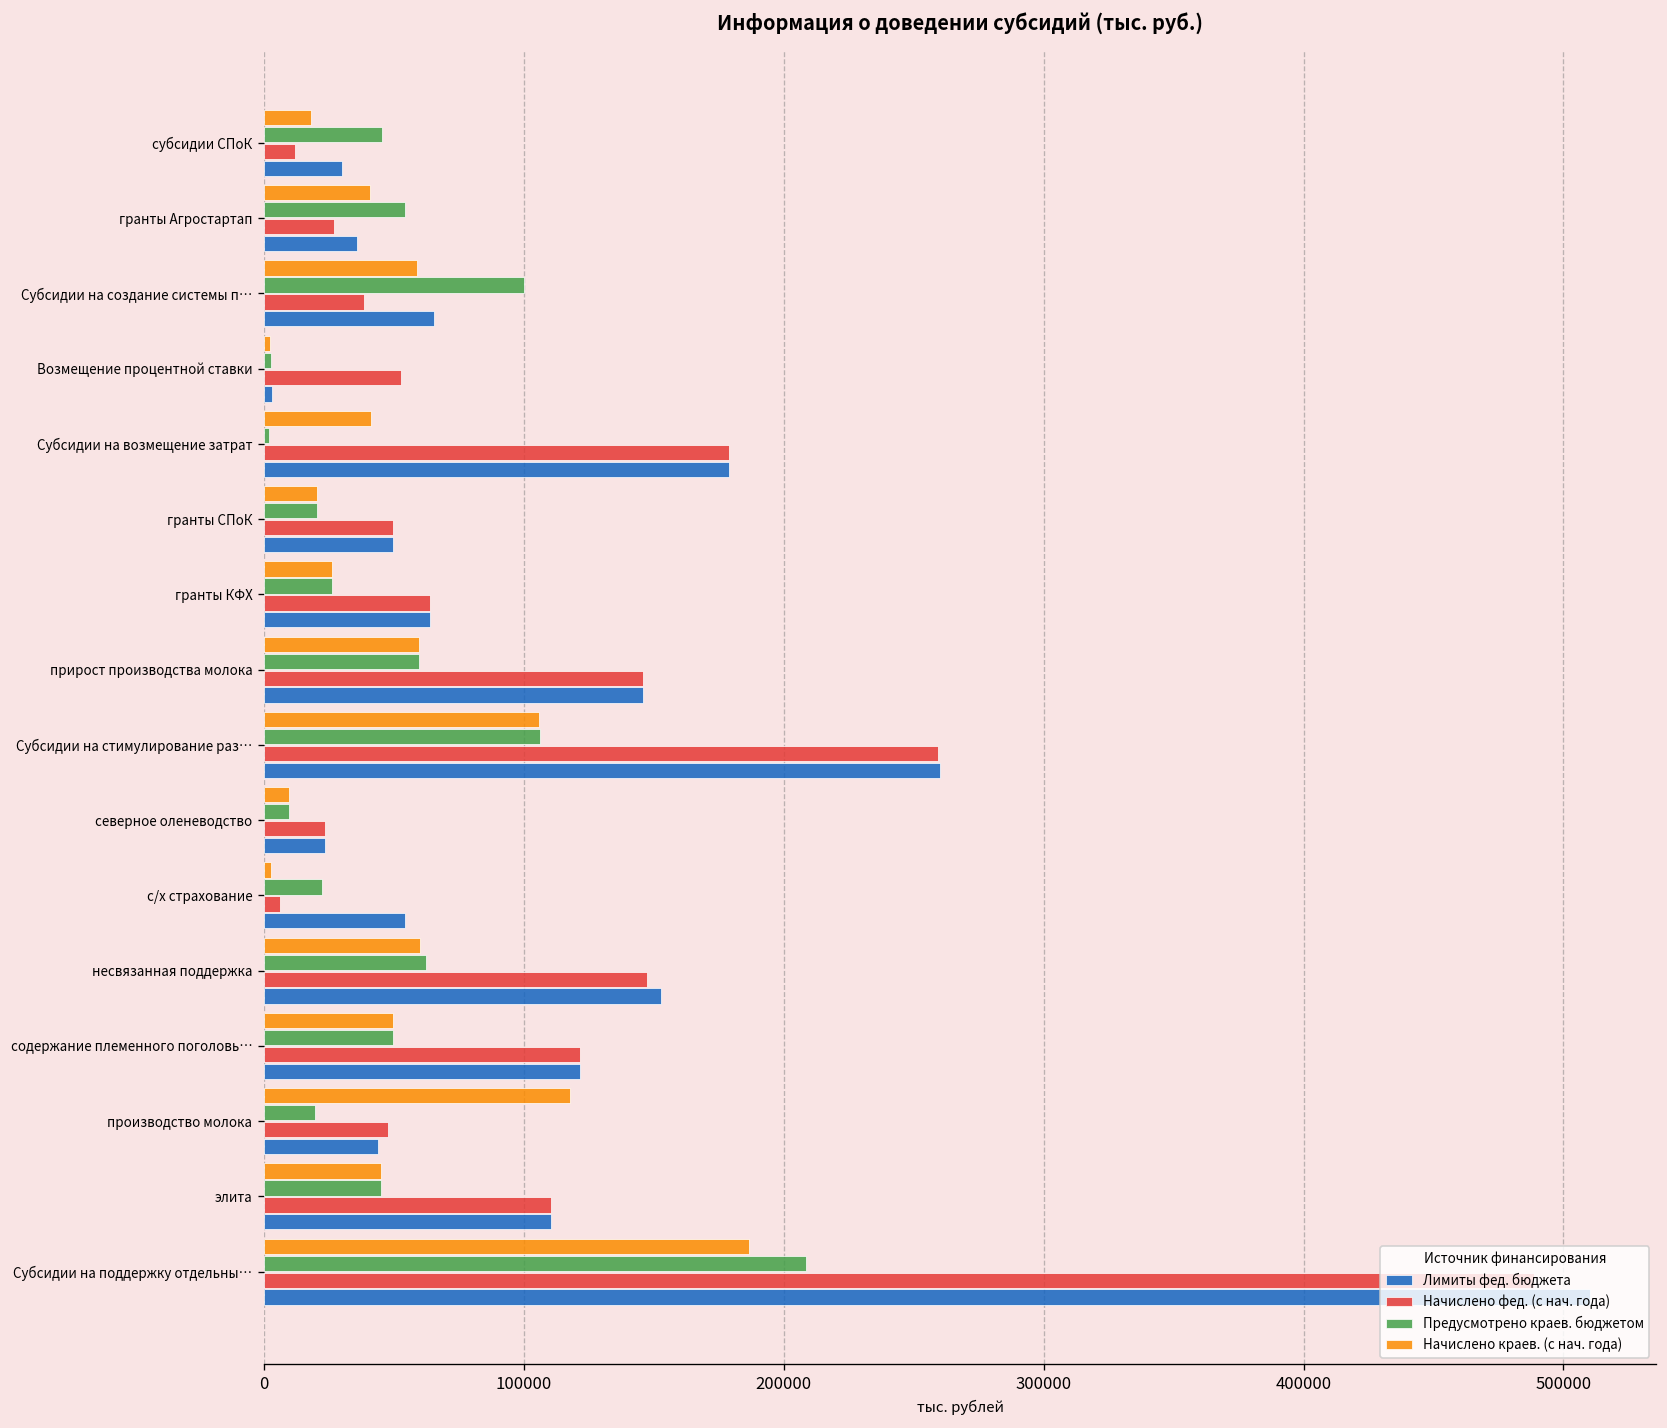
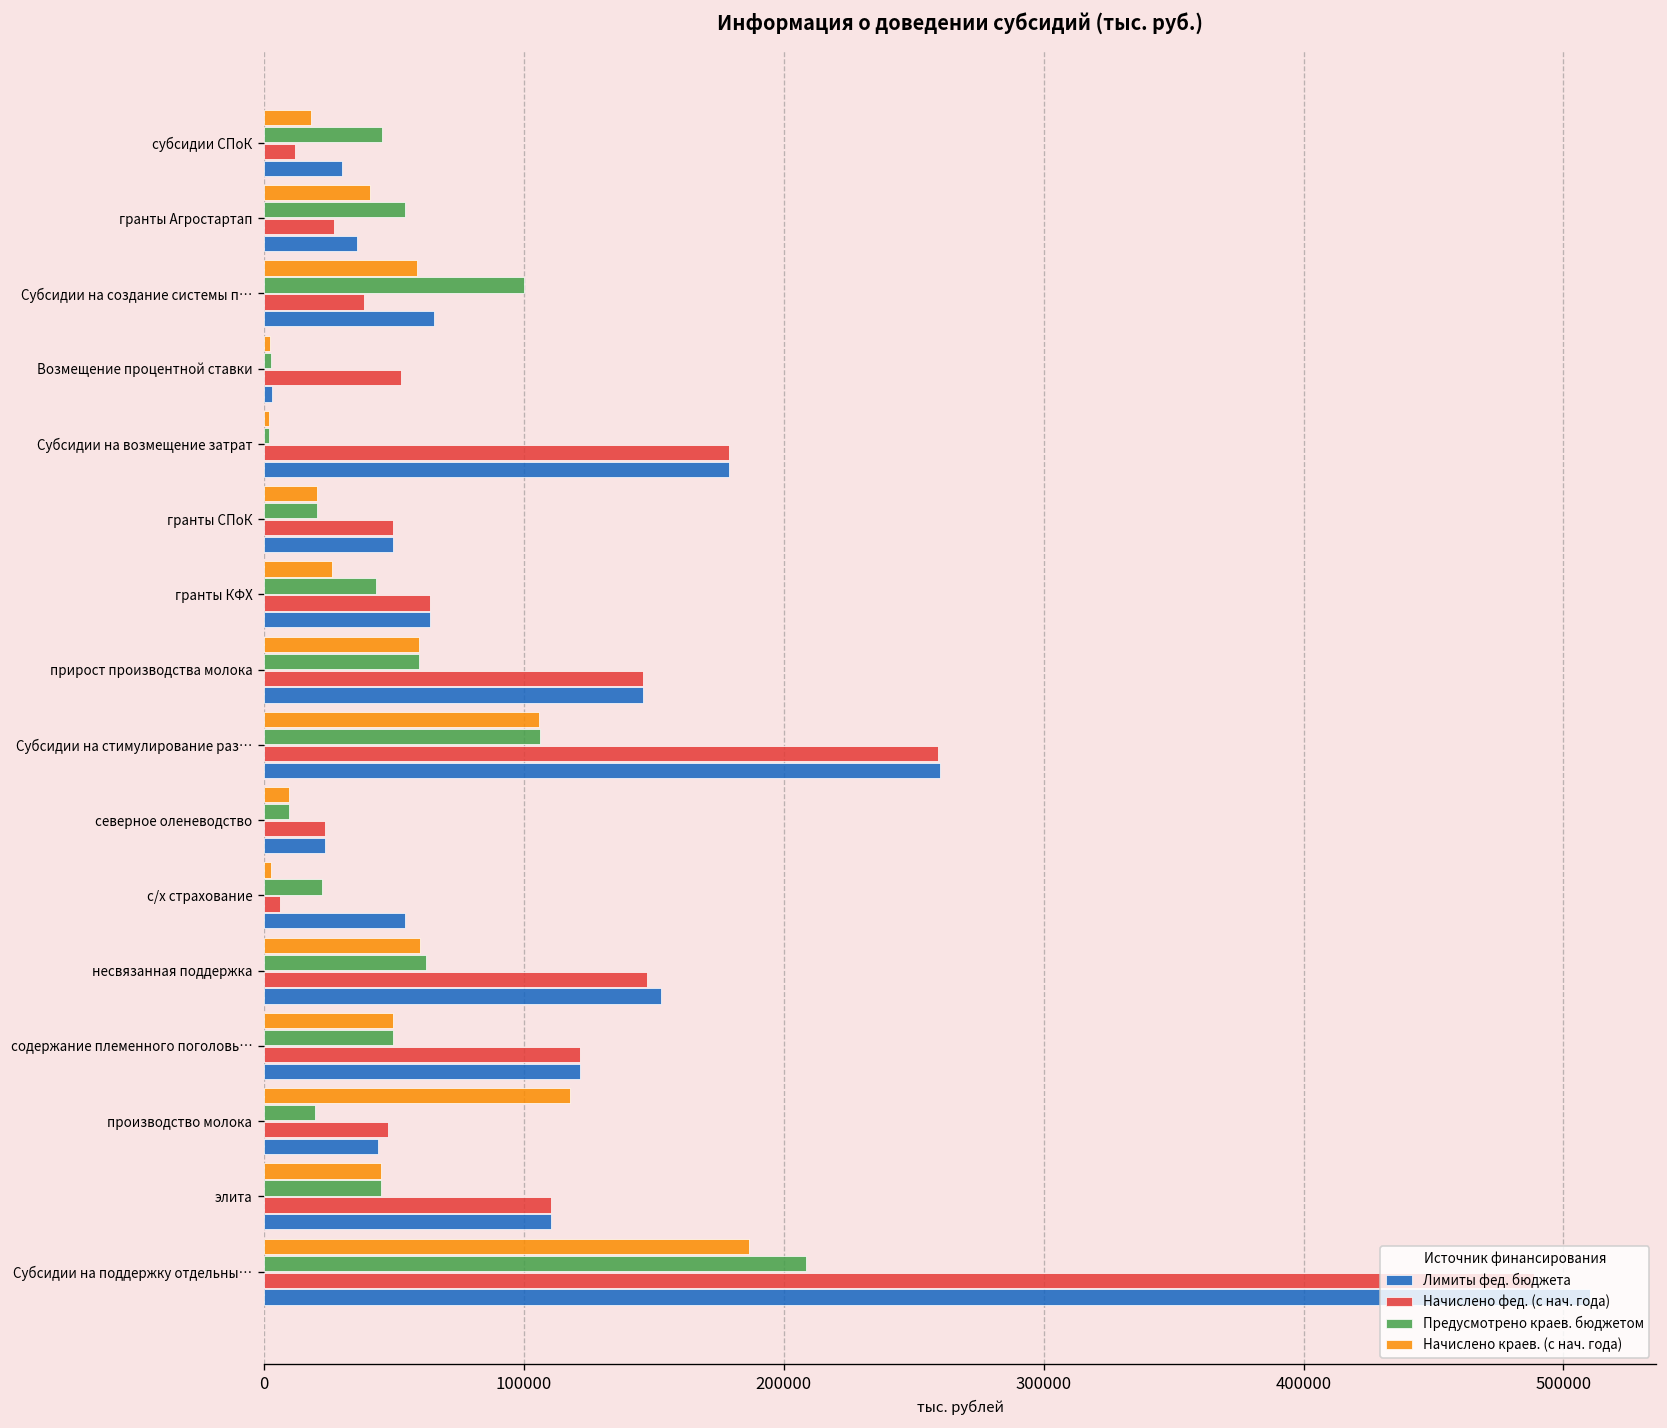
Начислено краев. (с нач. года), Субсидии на возмещение затрат: 41000 -> 2000
Предусмотрено краев. бюджетом, гранты КФХ: 26000 -> 43000
